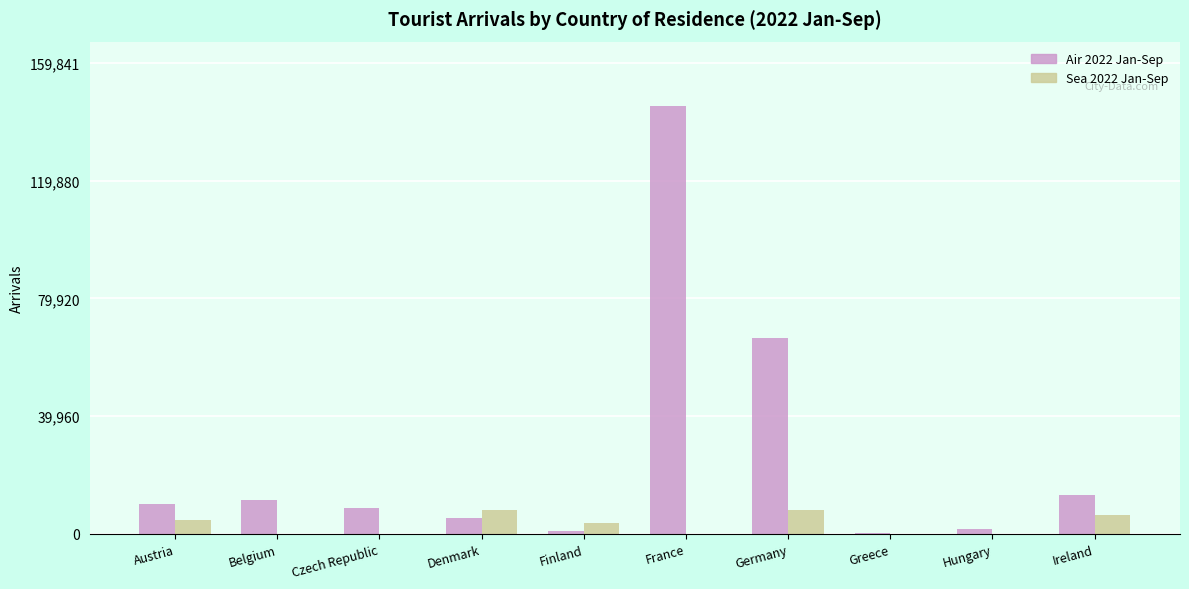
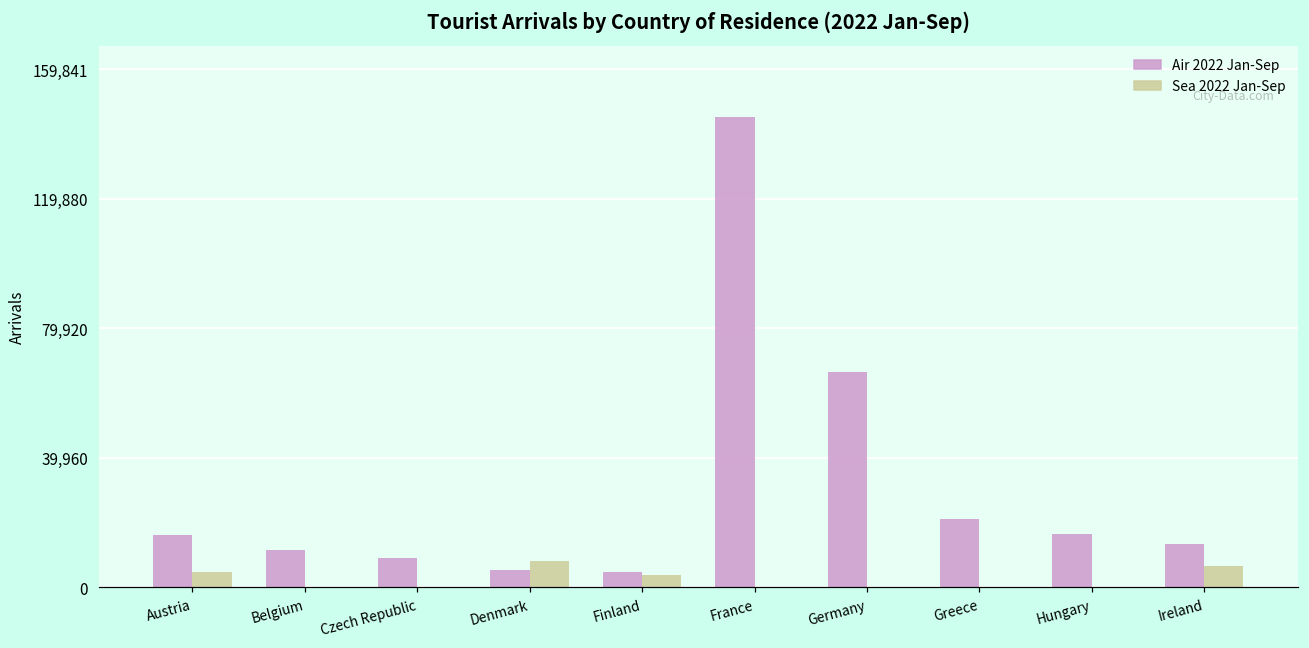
Air 2022 Jan-Sep, Austria: 10,000 -> 16,000
Air 2022 Jan-Sep, Finland: 1,000 -> 5,000
Sea 2022 Jan-Sep, Germany: 8,000 -> 0
Air 2022 Jan-Sep, Greece: 0 -> 21,000
Air 2022 Jan-Sep, Hungary: 2,000 -> 17,000
